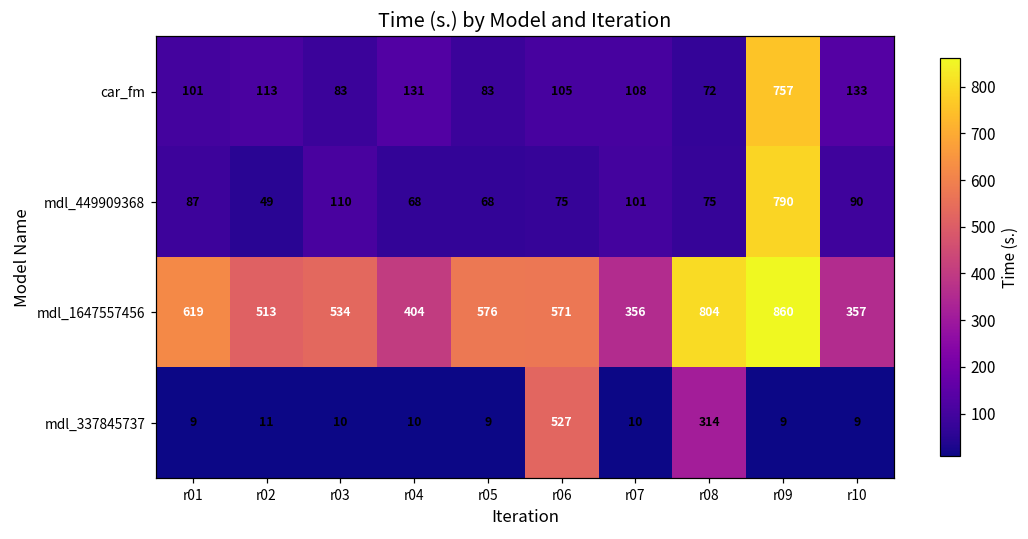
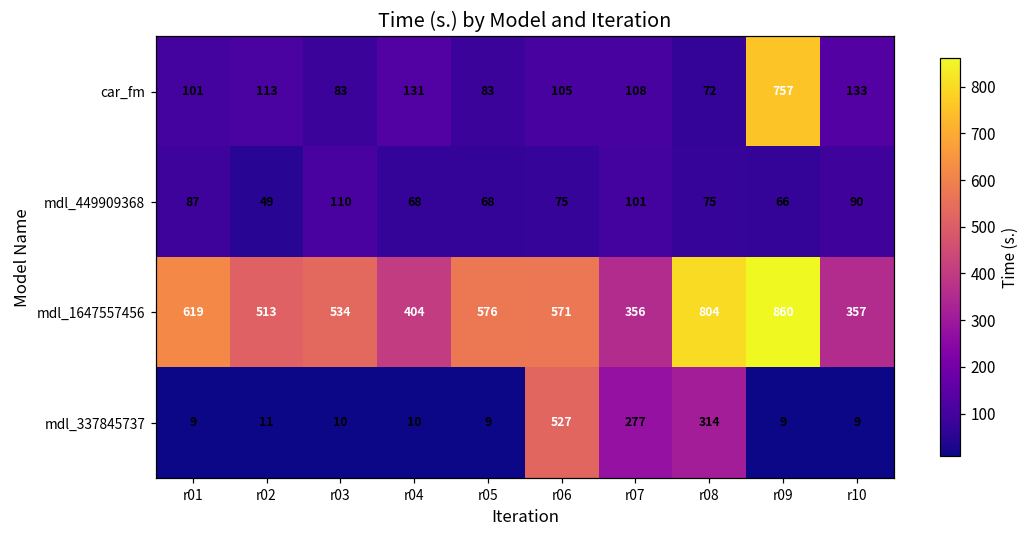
mdl_449909368, r09: 790 -> 66
mdl_337845737, r07: 10 -> 277
